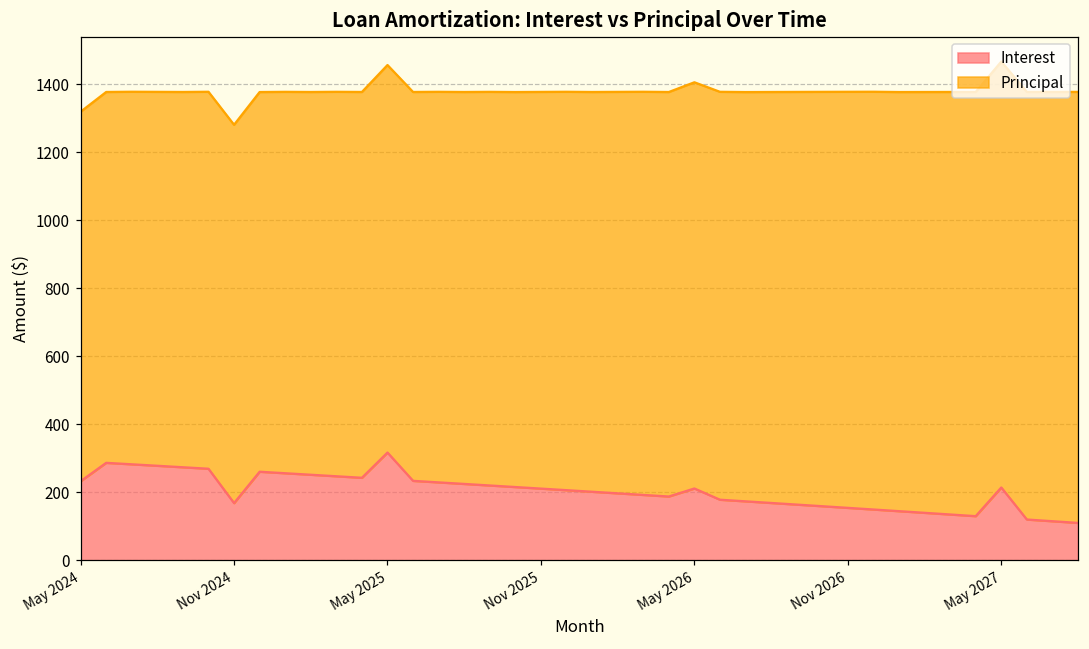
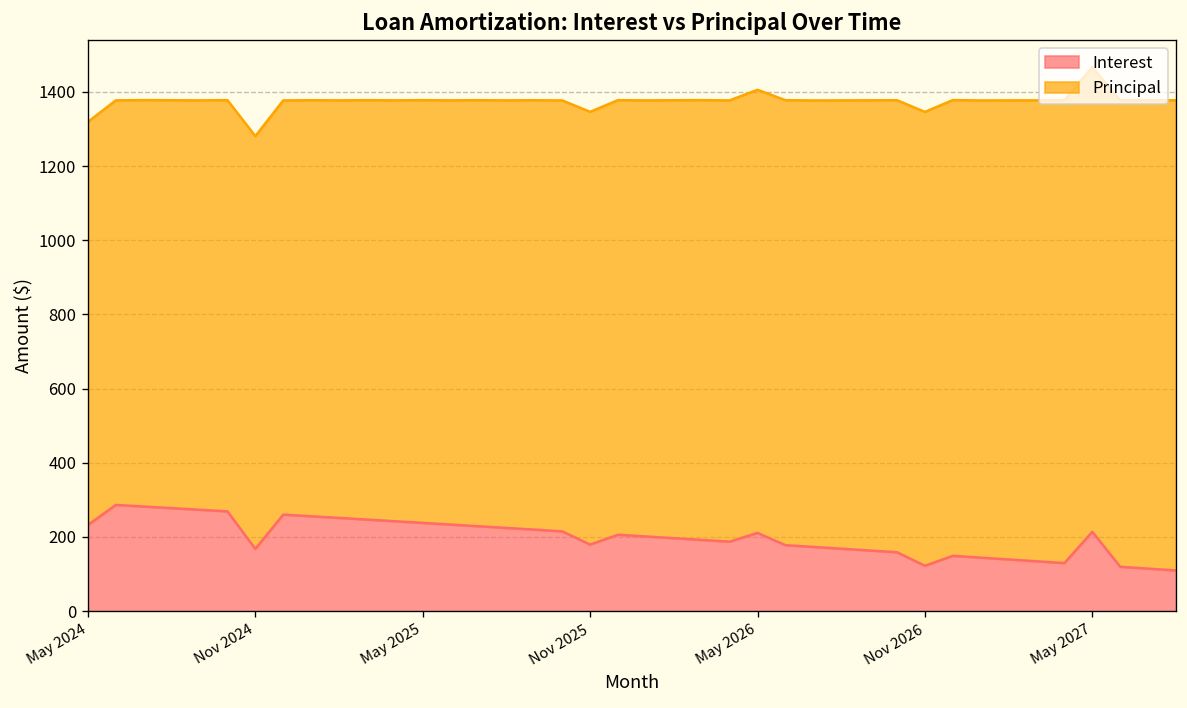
Interest, May 2025: 320 -> 240
Interest, Nov 2025: 210 -> 180
Interest, Nov 2026: 150 -> 120
